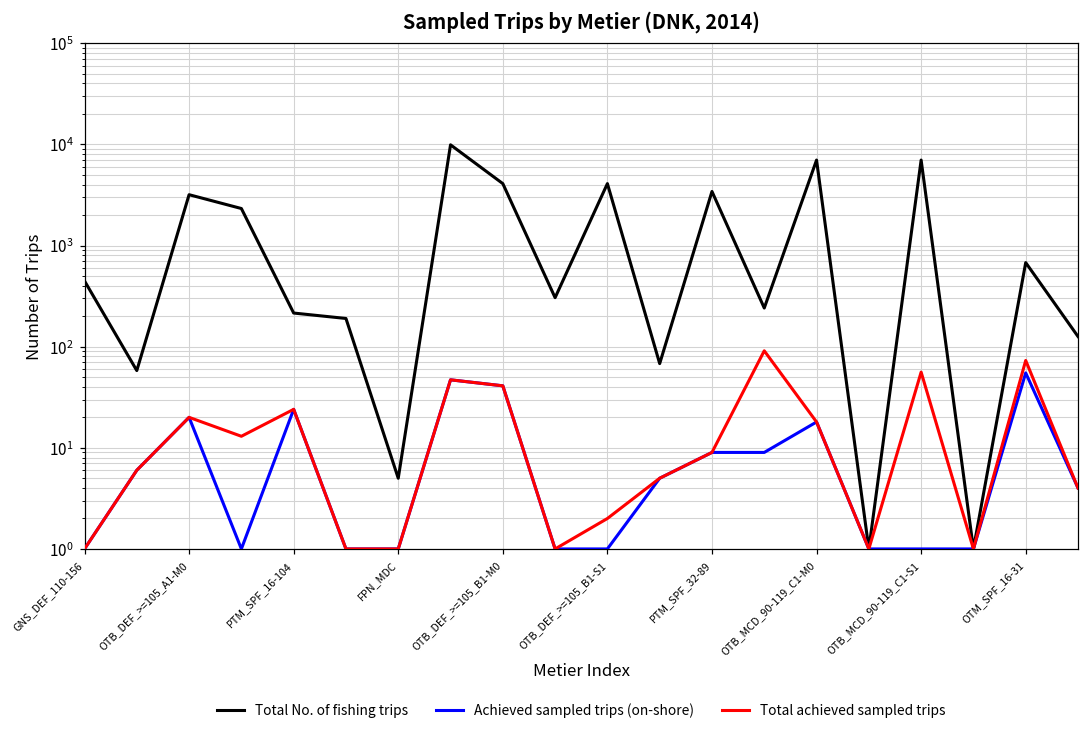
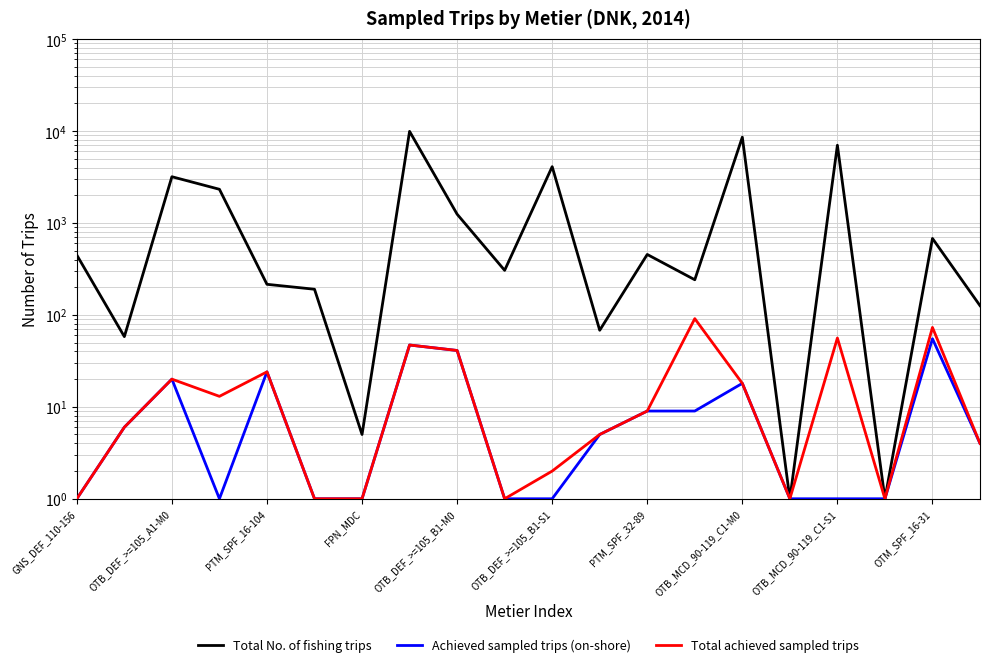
Total No. of fishing trips, OTB_DEF_>=105_B1-M0: 4000 -> 1200
Total No. of fishing trips, PTM_SPF_32-89: 3400 -> 500
Total No. of fishing trips, OTB_MCD_90-119_C1-M0: 7000 -> 9000
